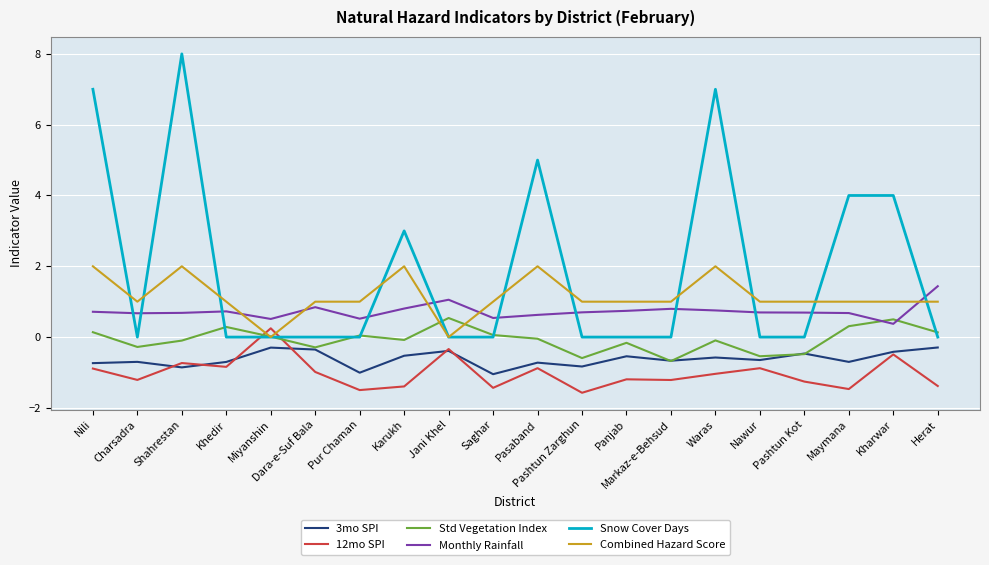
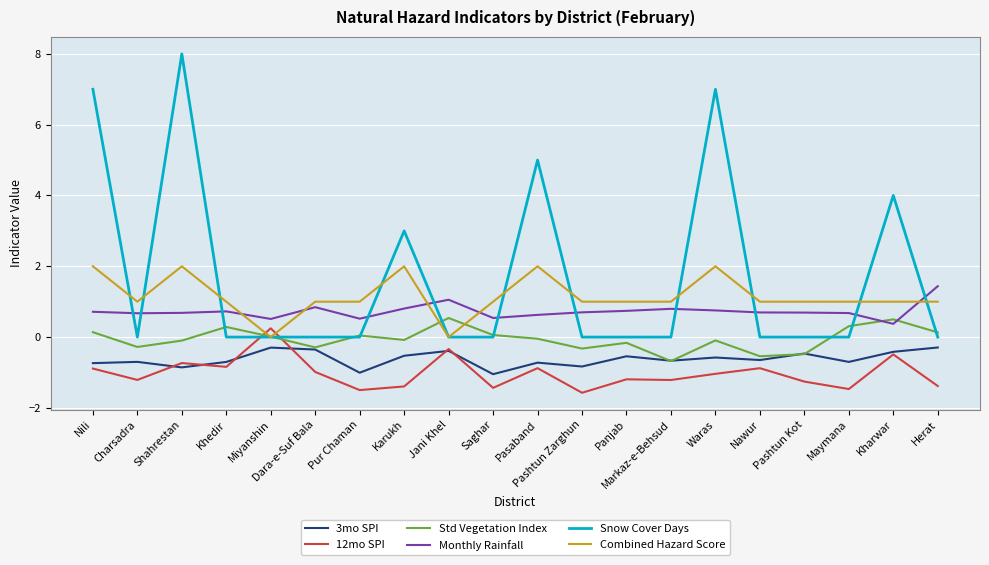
Std Vegetation Index, Pashtun Zarghun: -0.6 -> -0.3
Snow Cover Days, Maymana: 4 -> 0
